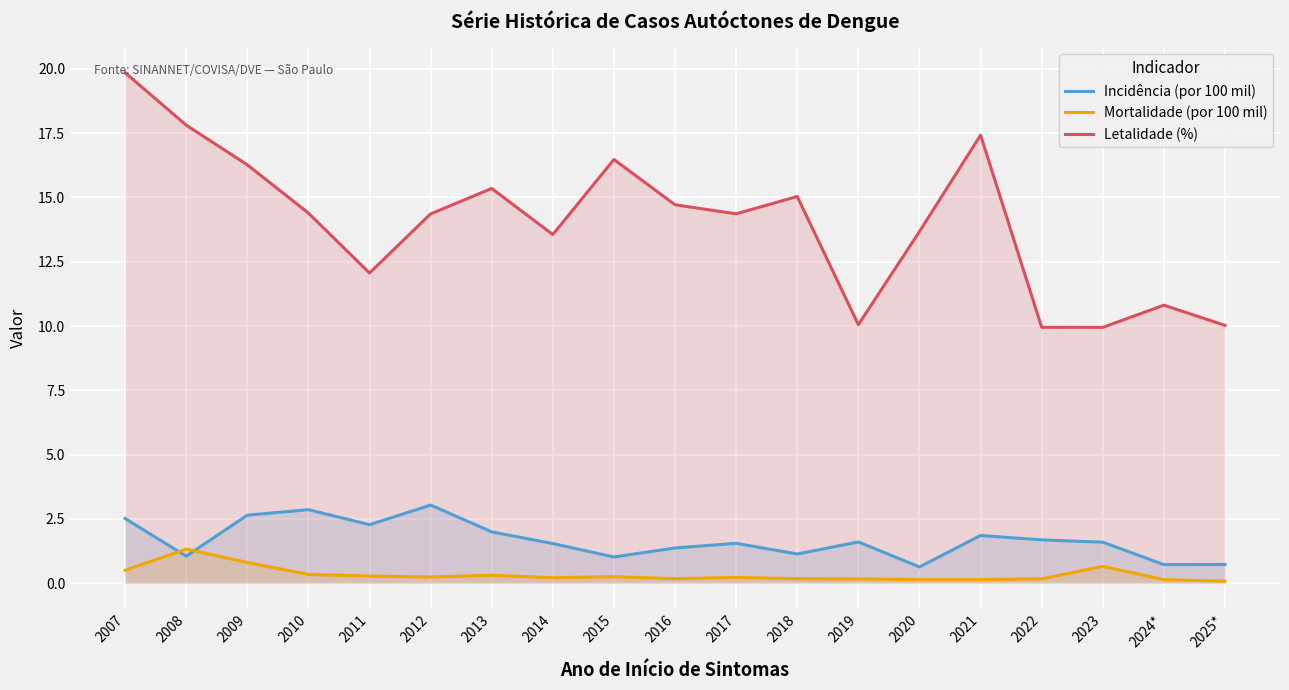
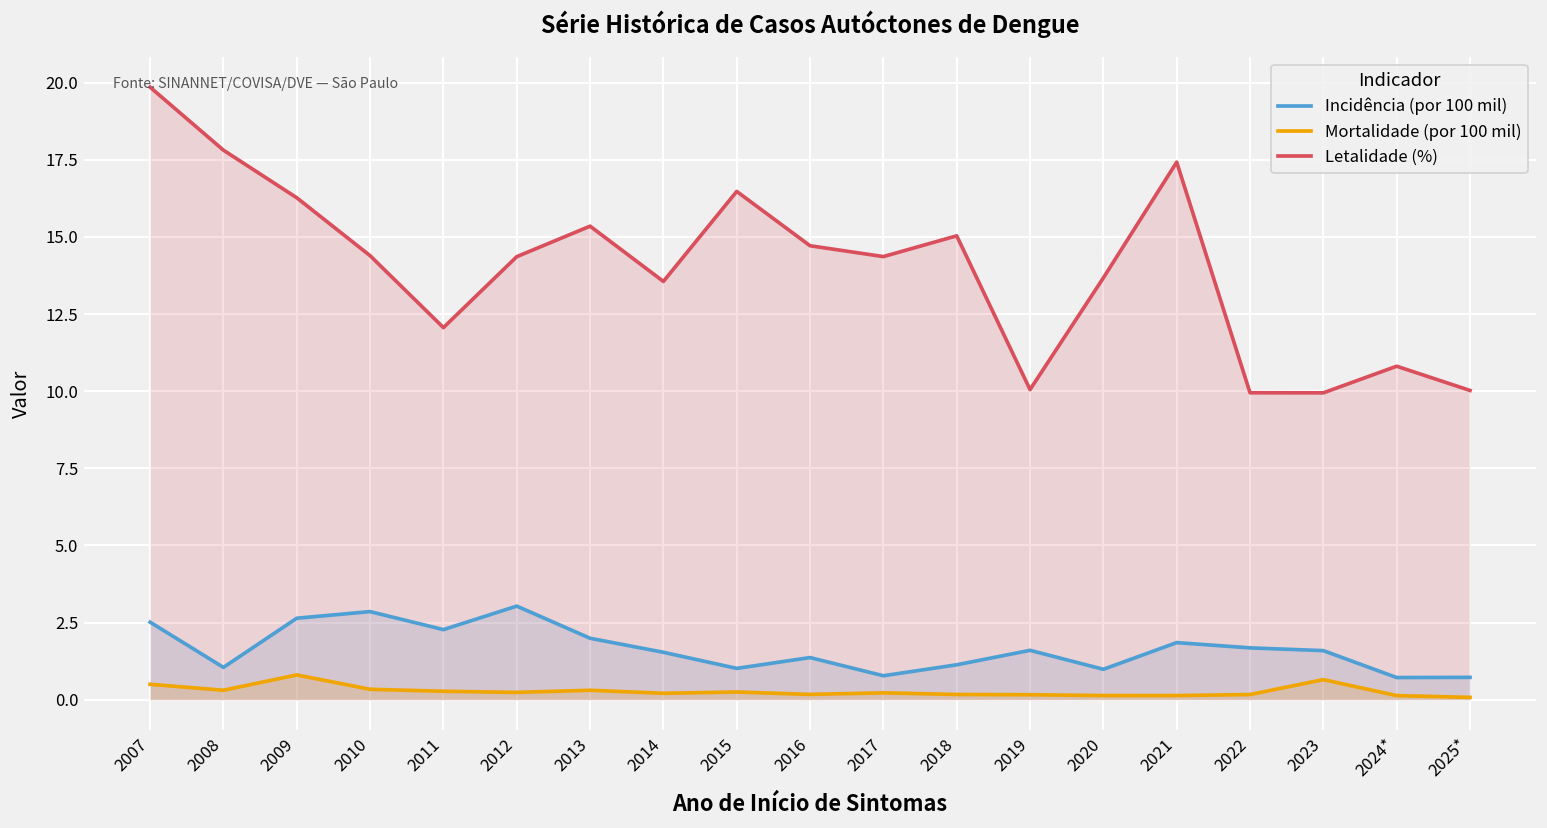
Mortalidade (por 100 mil), 2008: 1.3 -> 0.3
Incidência (por 100 mil), 2017: 1.5 -> 0.8
Incidência (por 100 mil), 2020: 0.6 -> 1.0
